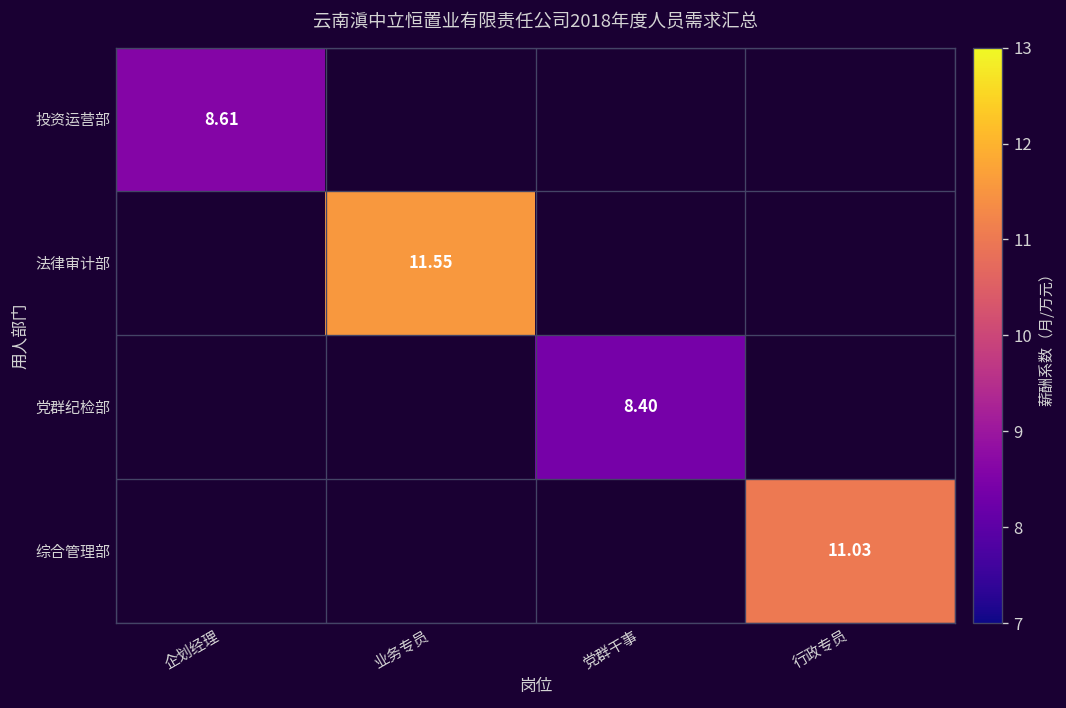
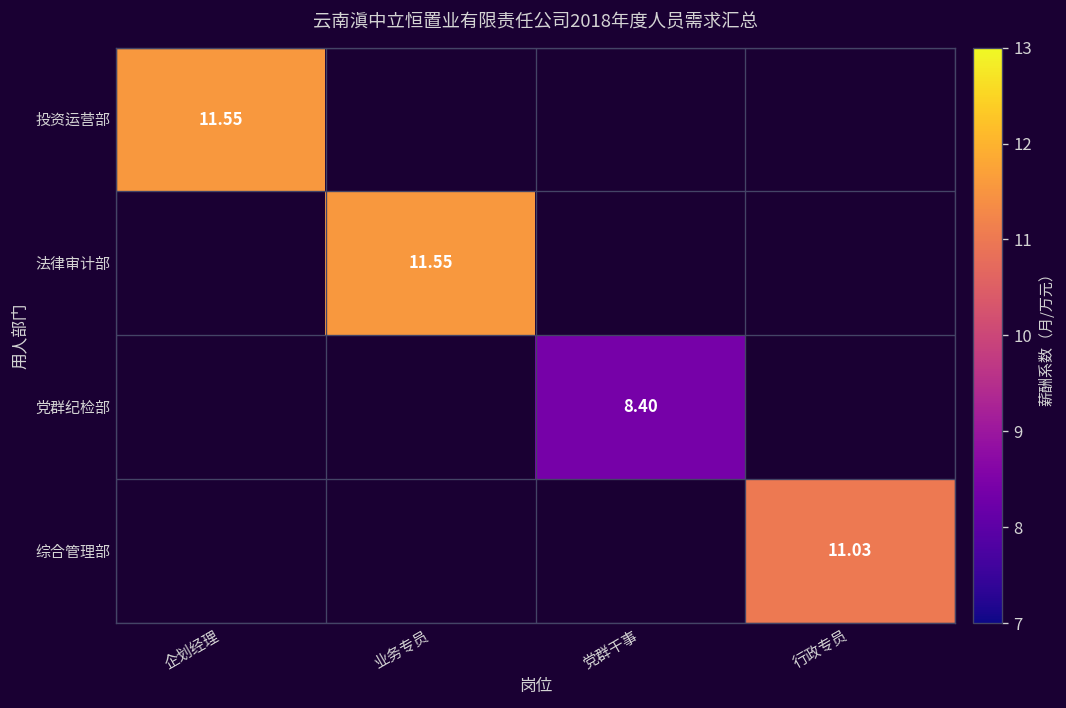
投资运营部, 企划经理: 8.61 -> 11.55
